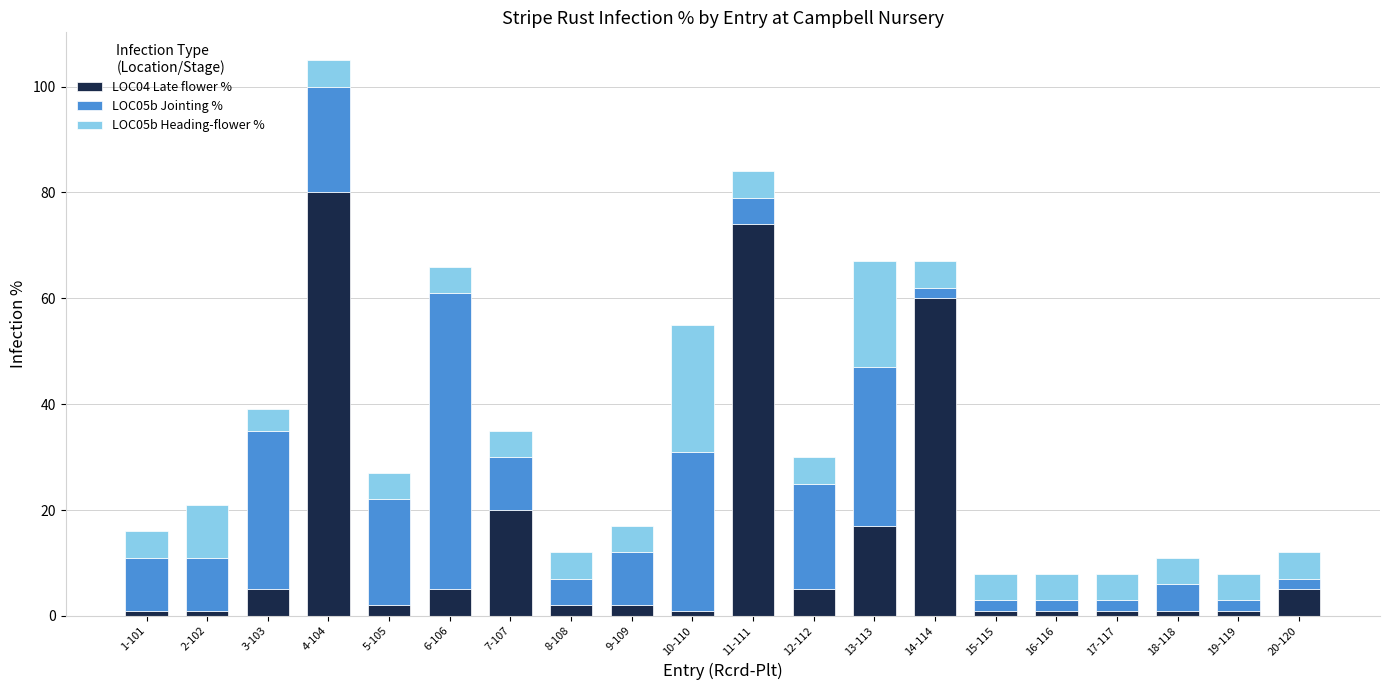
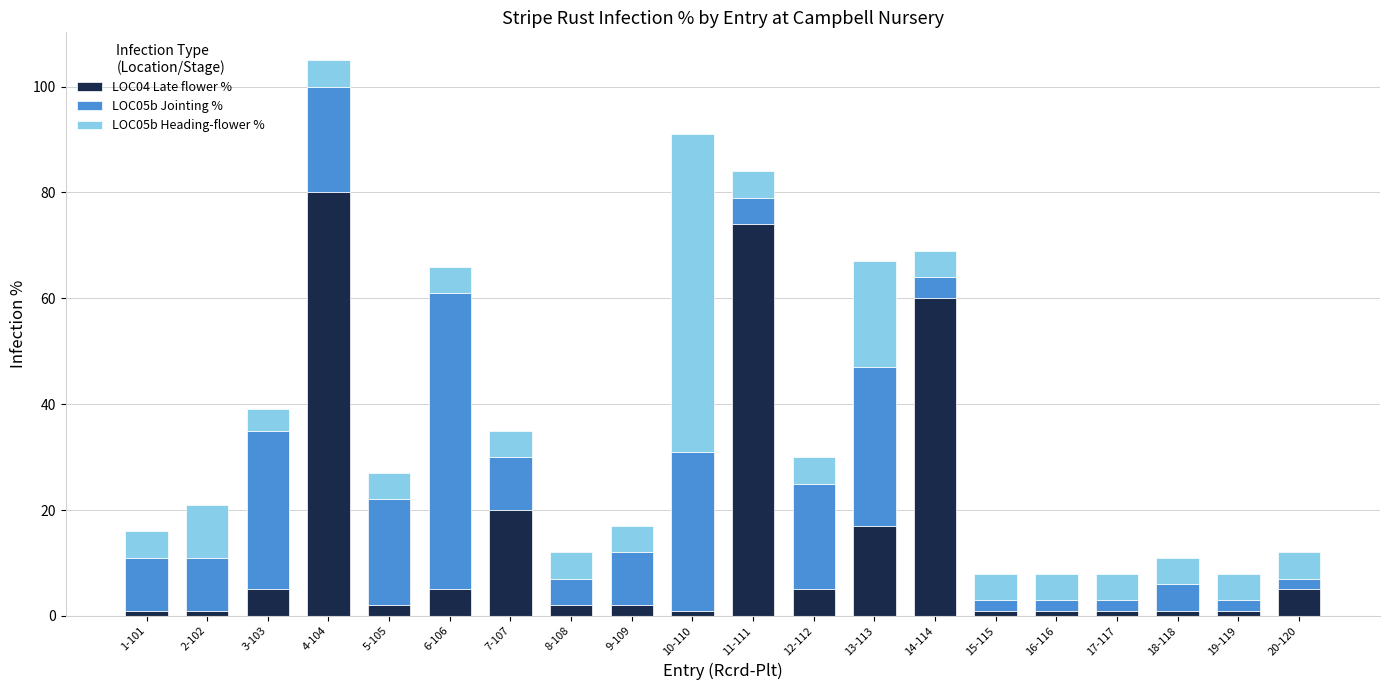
LOC05b Heading-flower %, 10-110: 24 -> 60
LOC05b Jointing %, 14-114: 2 -> 4
